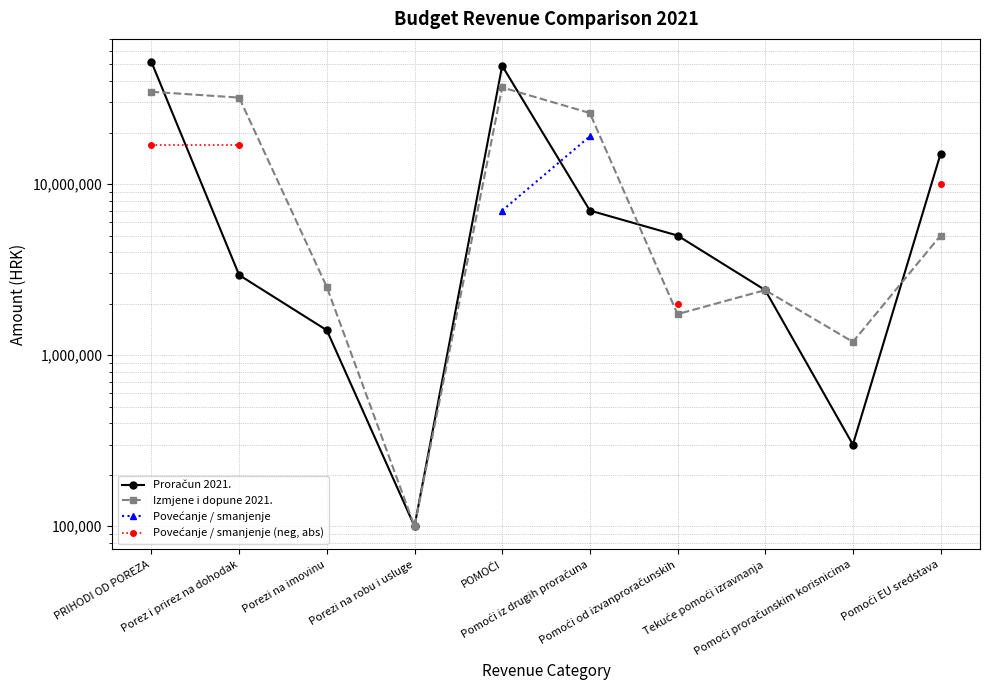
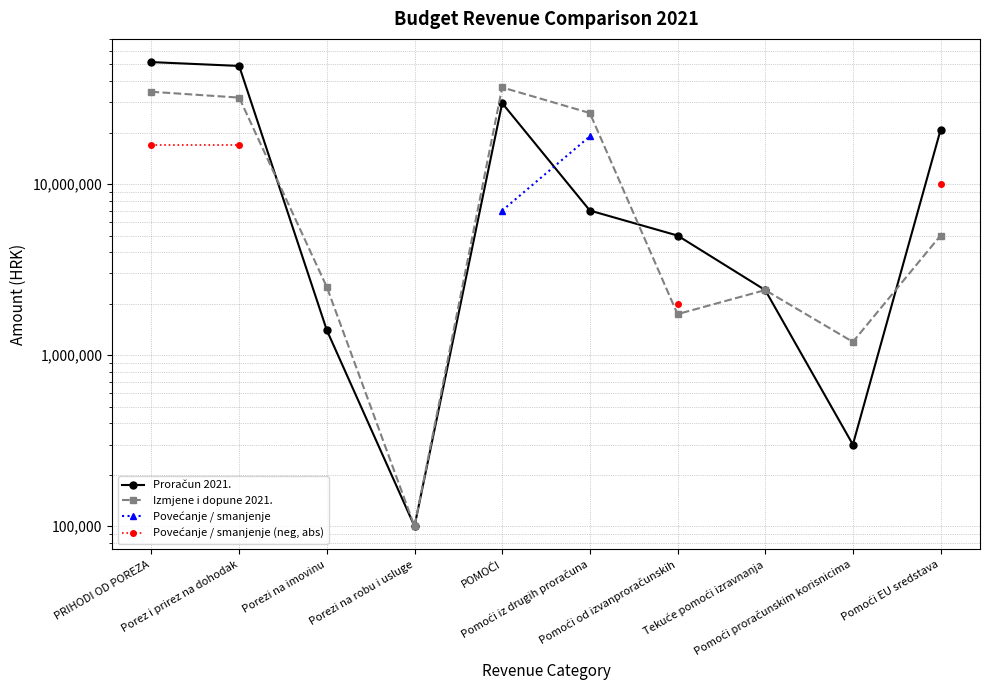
Proračun 2021., Porez i prirez na dohodak: 2,900,000 -> 49,000,000
Proračun 2021., POMOĆI: 49,000,000 -> 30,000,000
Proračun 2021., Pomoći EU sredstava: 15,000,000 -> 21,000,000
